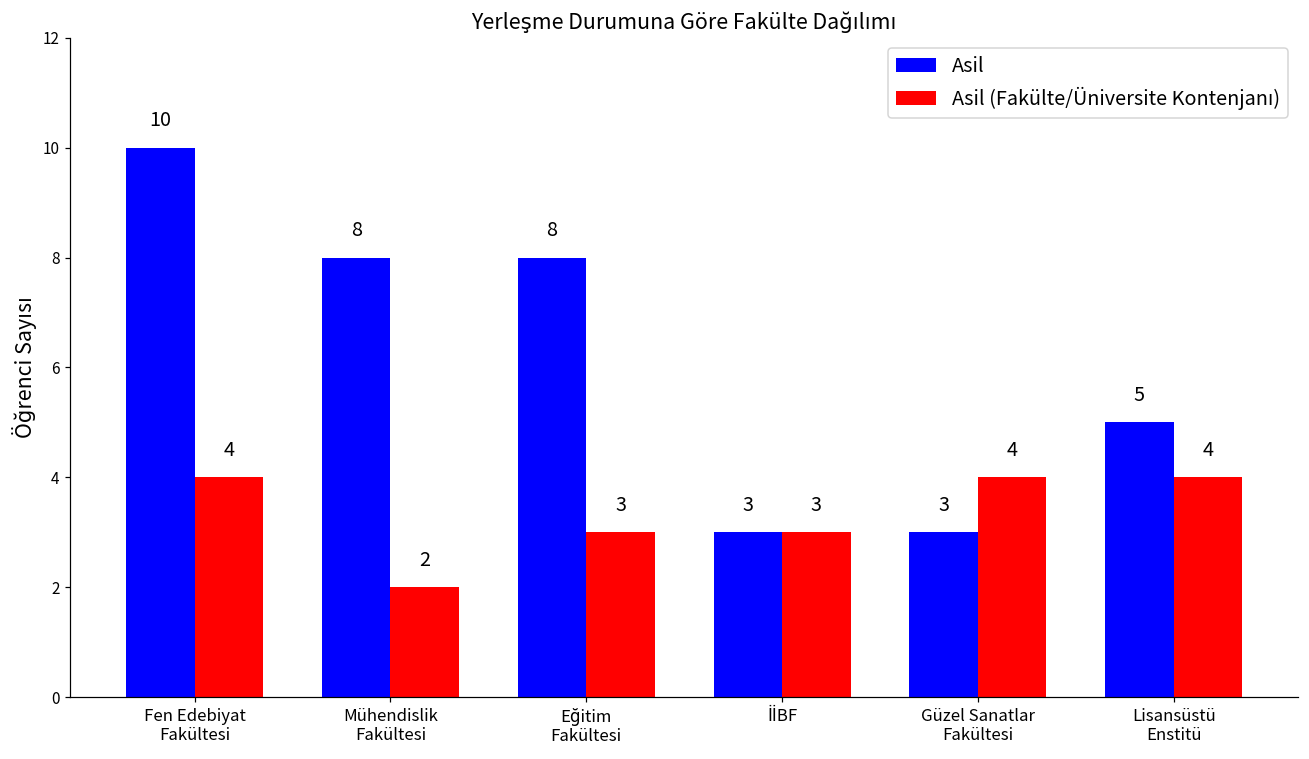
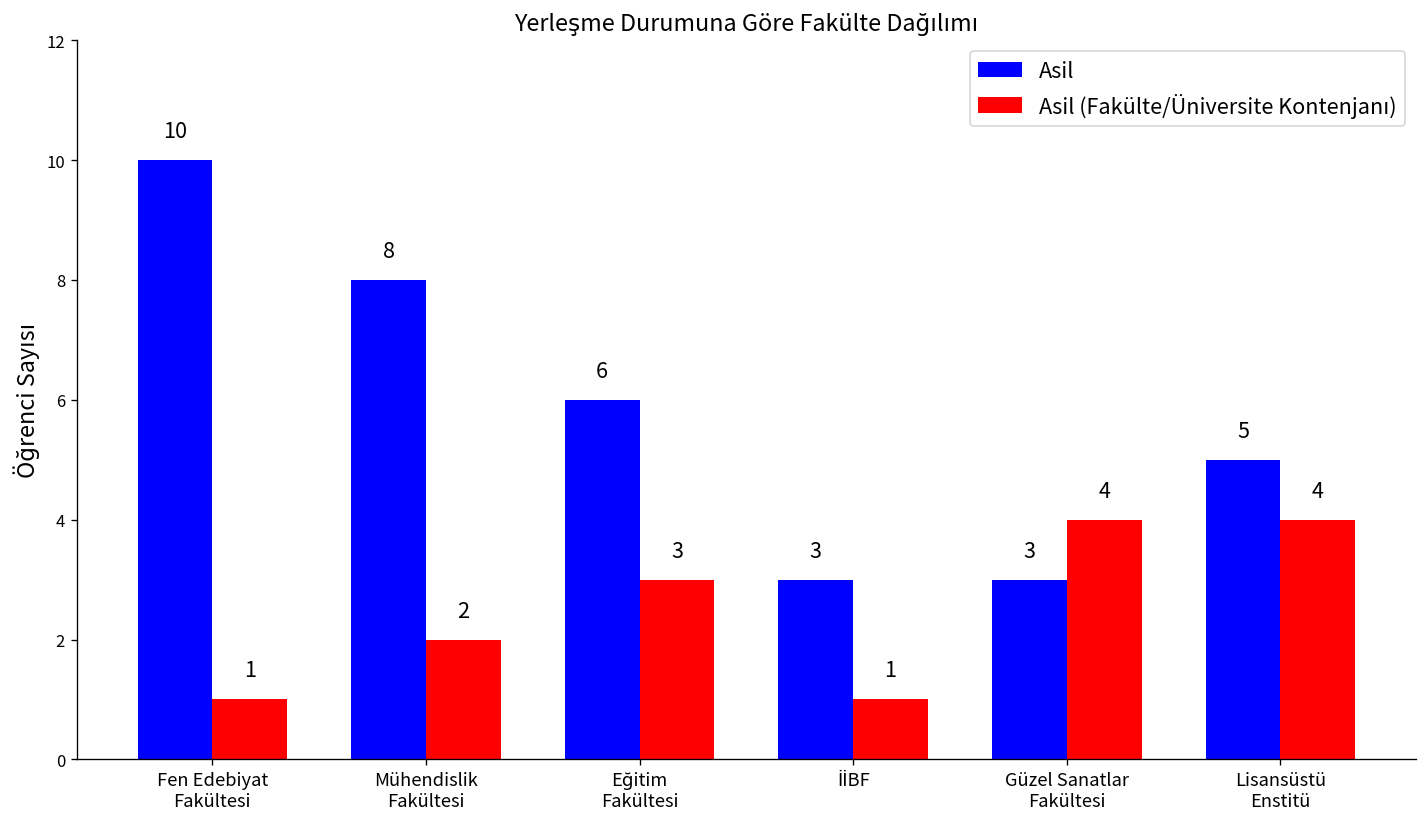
Asil (Fakülte/Üniversite Kontenjanı), Fen Edebiyat Fakültesi: 4 -> 1
Asil, Eğitim Fakültesi: 8 -> 6
Asil (Fakülte/Üniversite Kontenjanı), İİBF: 3 -> 1
